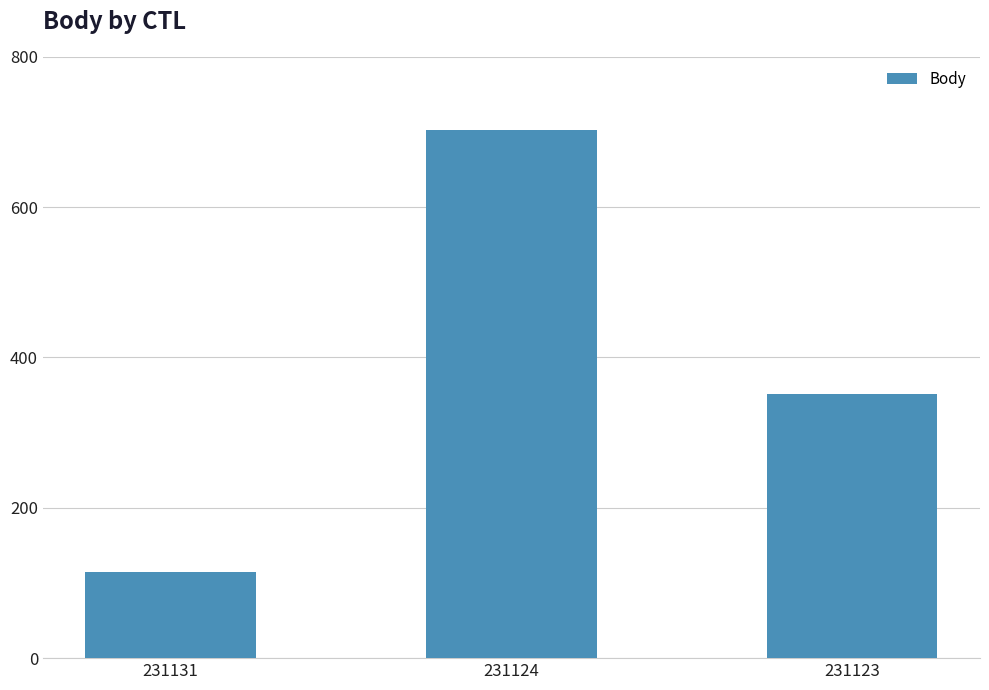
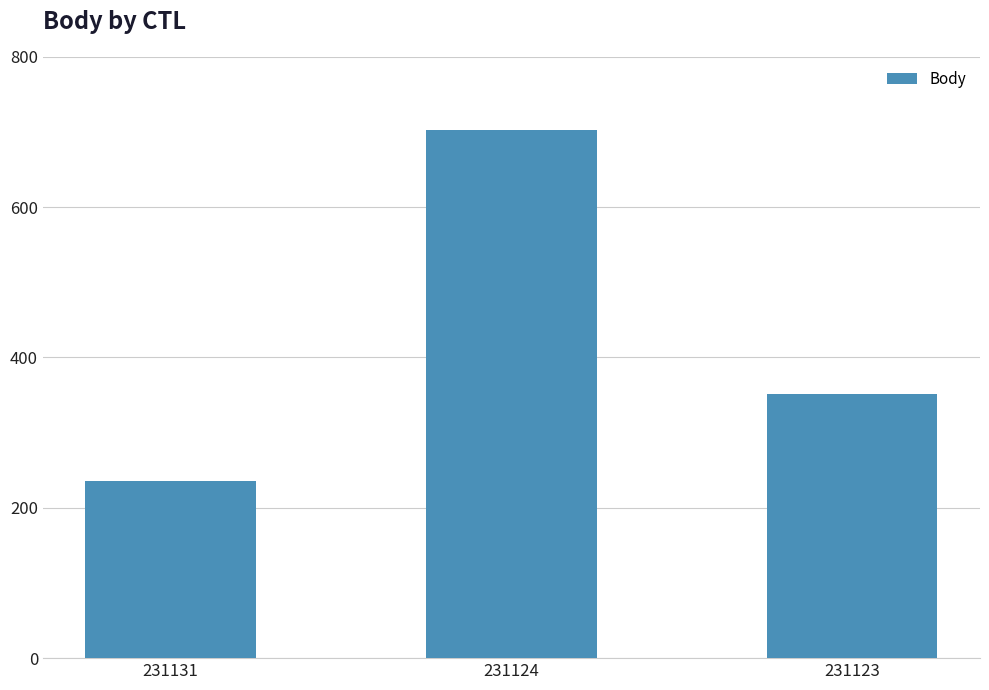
231131: 110 -> 240
